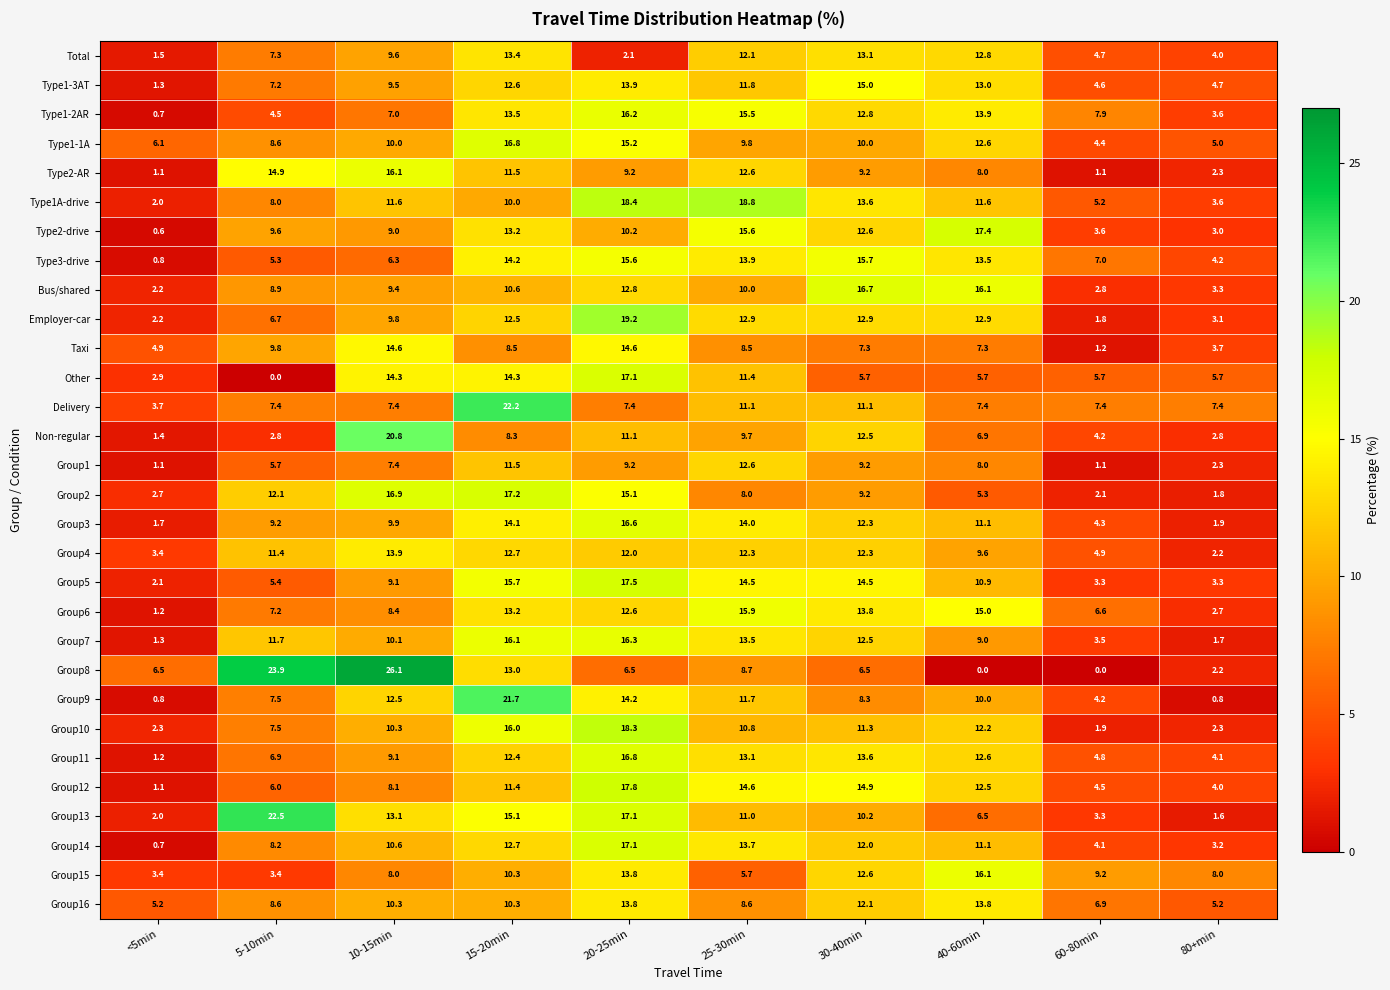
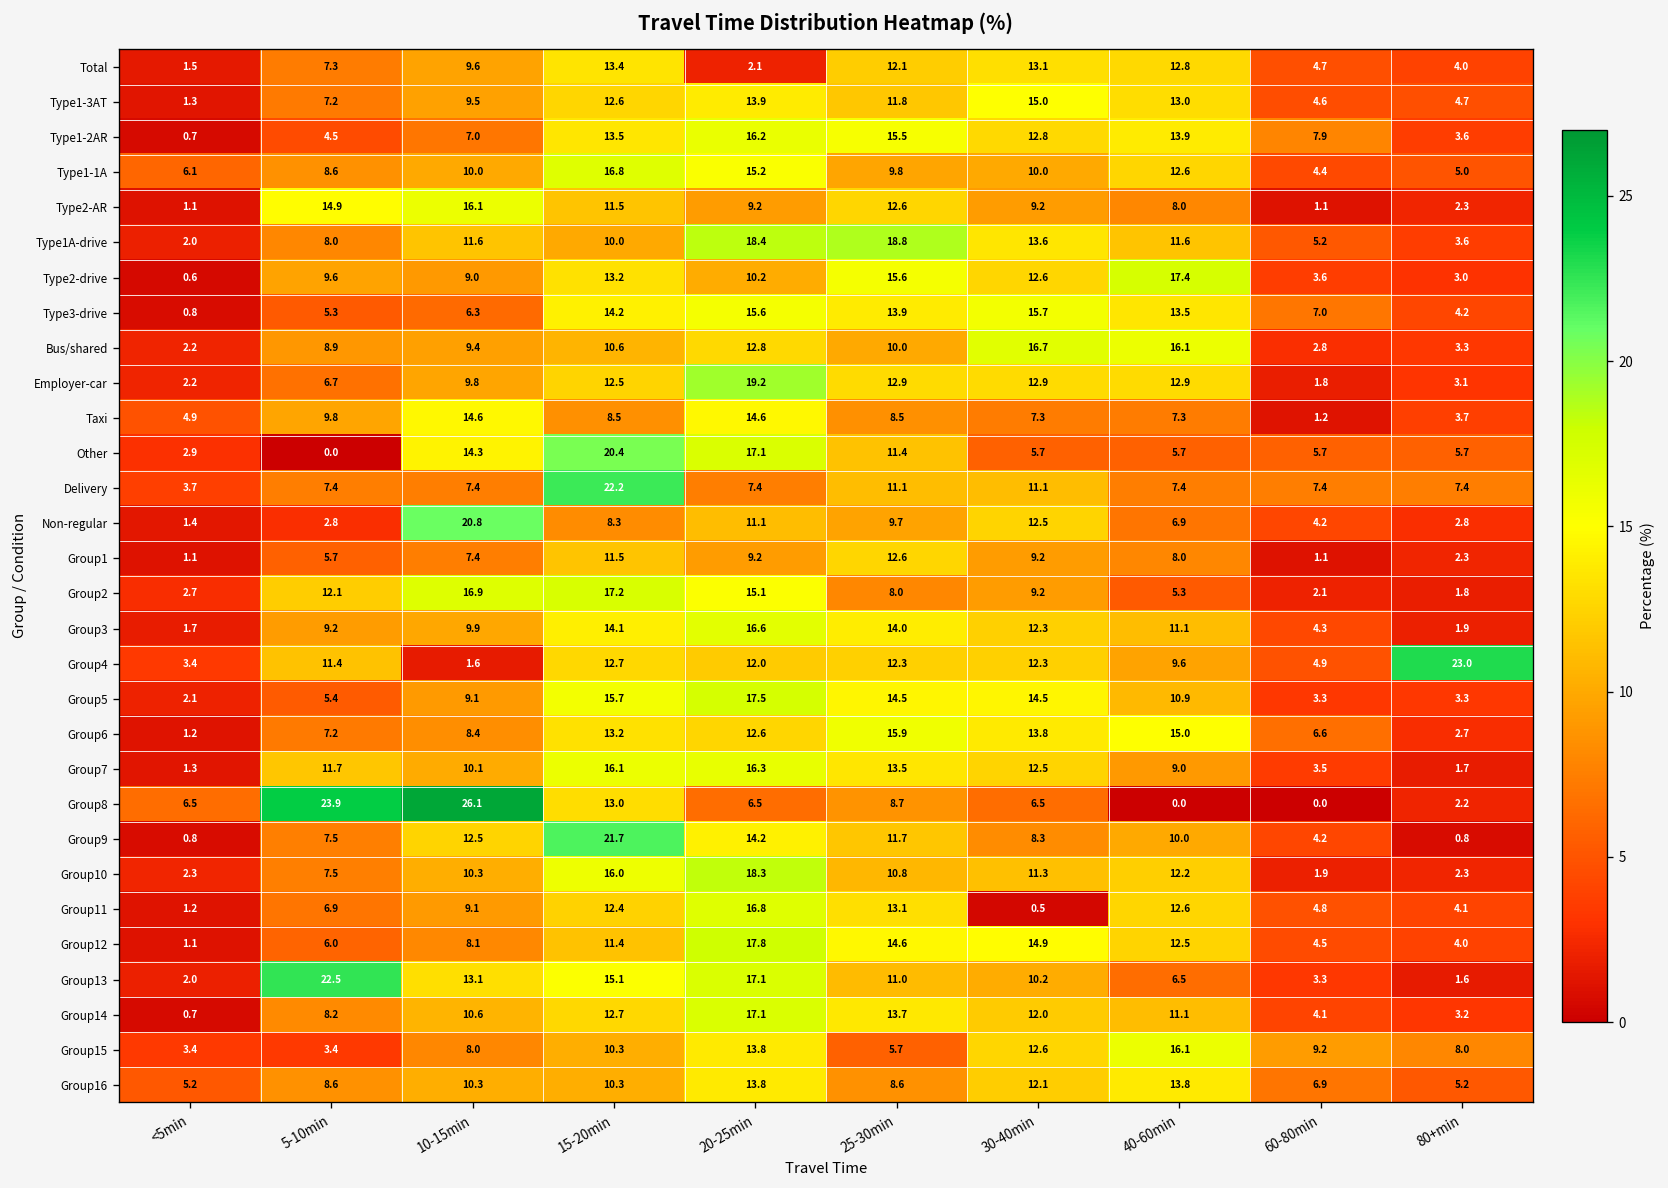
Other, 15-20min: 14.3 -> 20.4
Group4, 10-15min: 13.9 -> 1.6
Group4, 80+min: 2.2 -> 23.0
Group11, 30-40min: 13.6 -> 0.5
